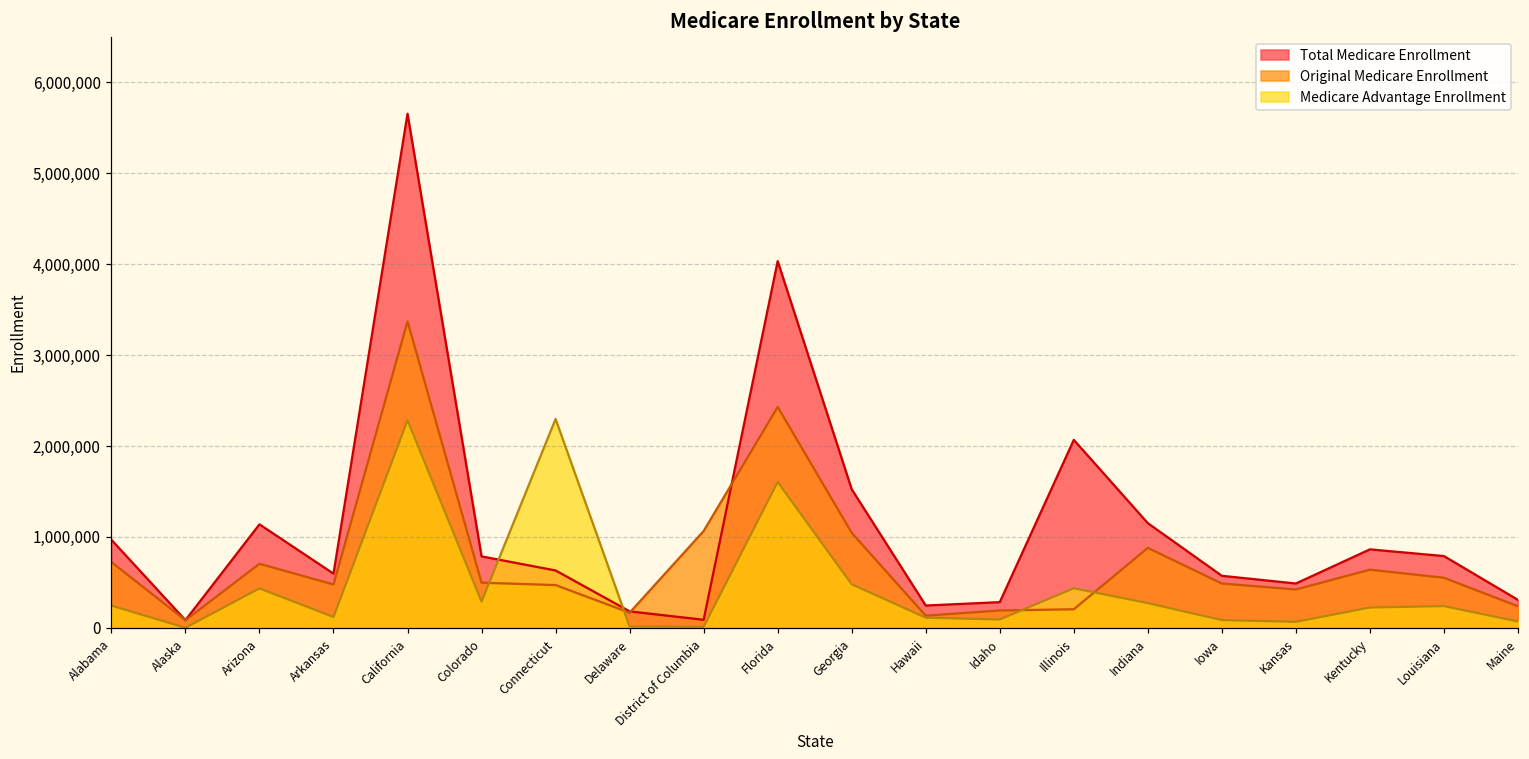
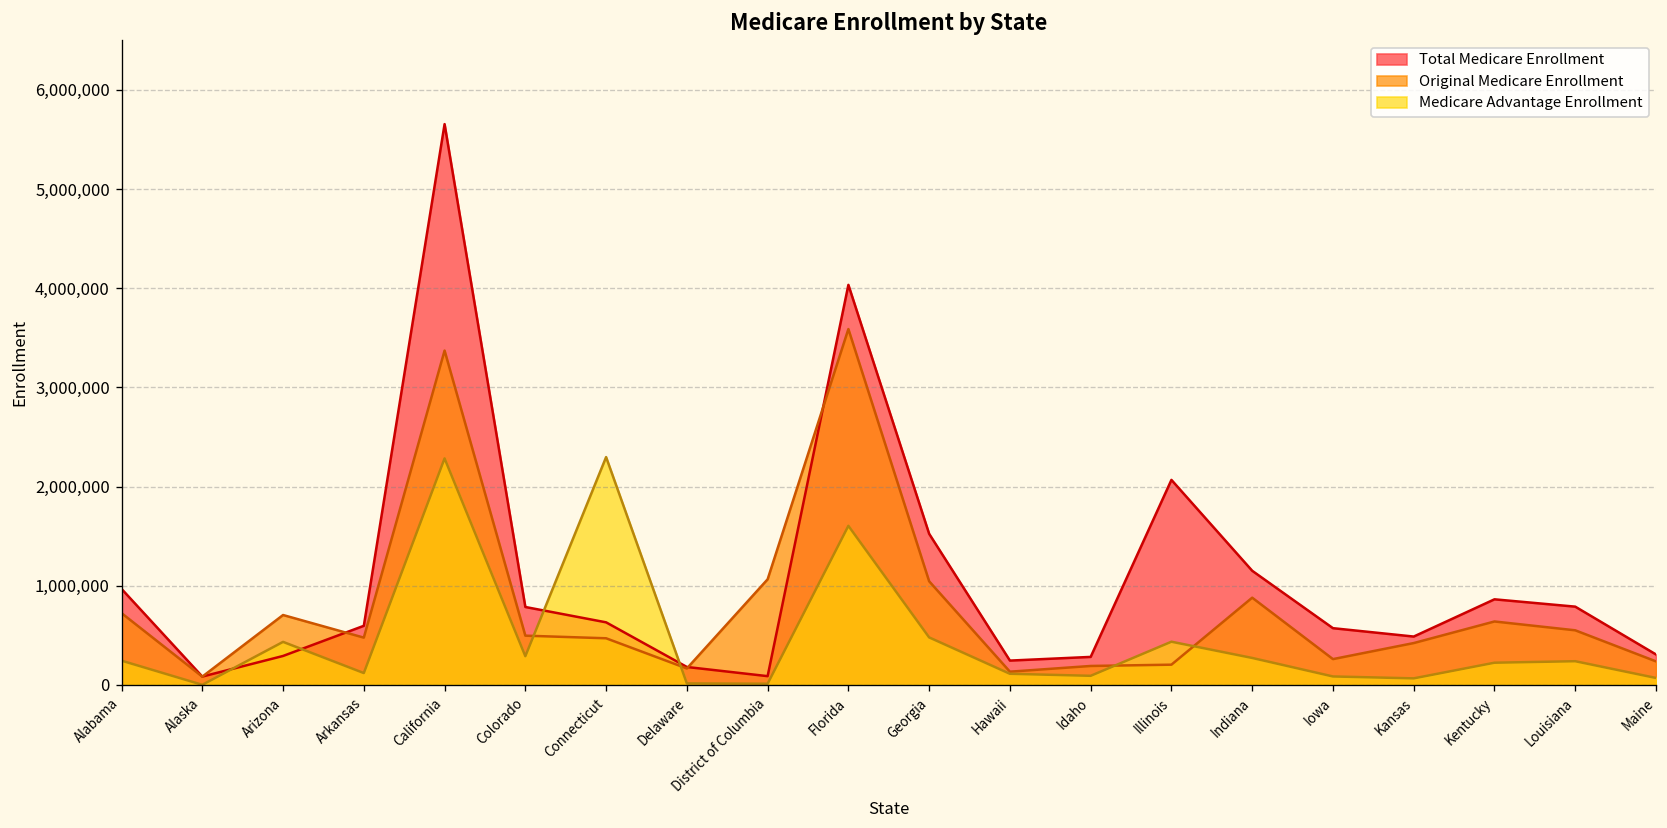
Total Medicare Enrollment, Arizona: 1,100,000 -> 300,000
Original Medicare Enrollment, Florida: 2,400,000 -> 3,600,000
Original Medicare Enrollment, Iowa: 500,000 -> 300,000
